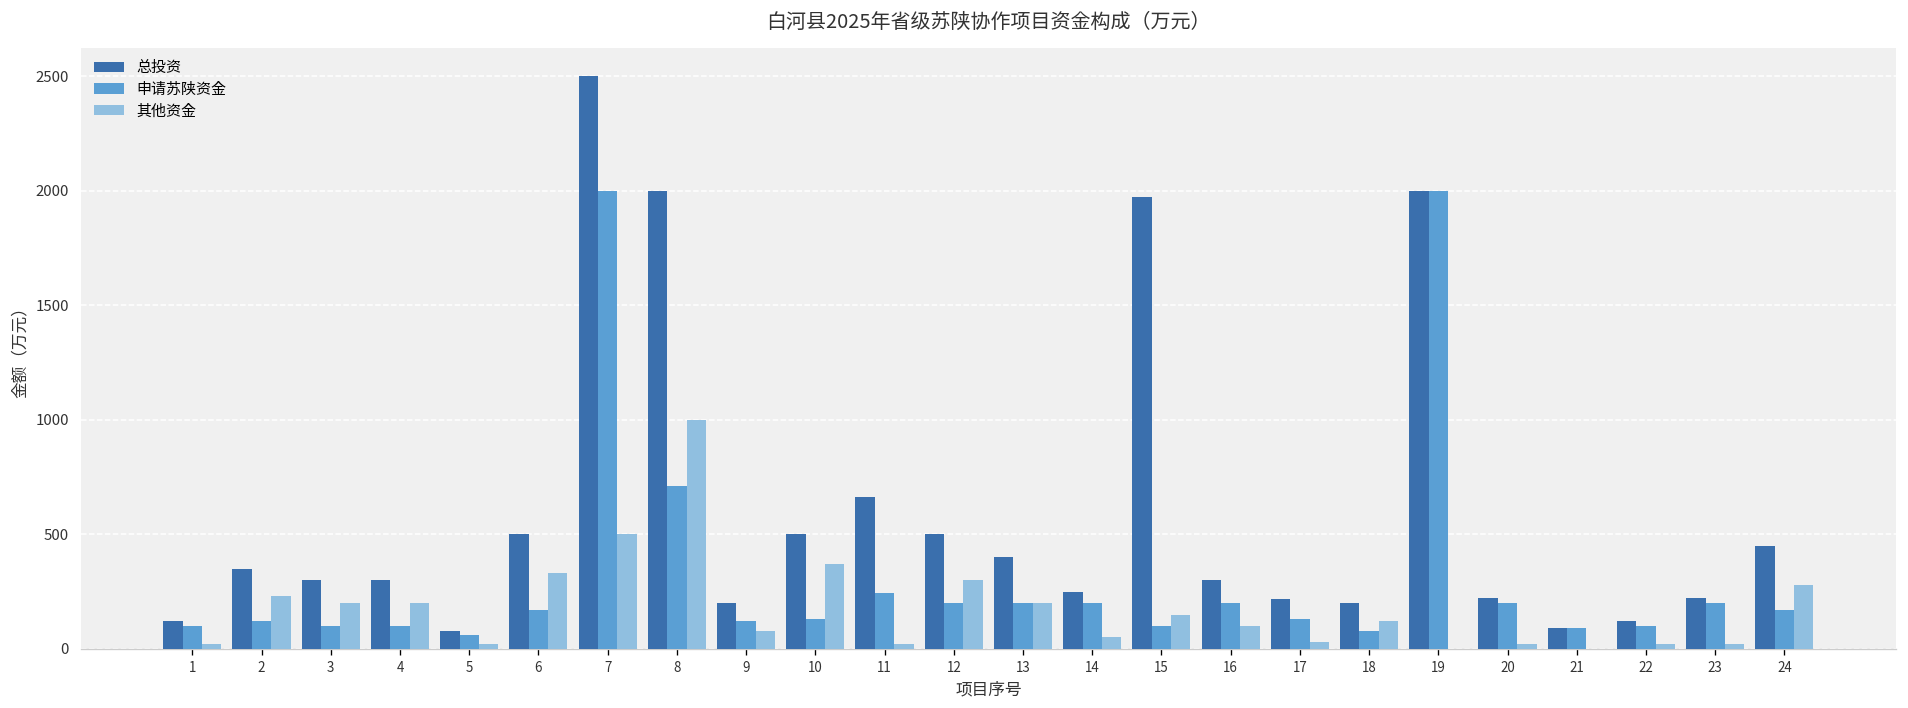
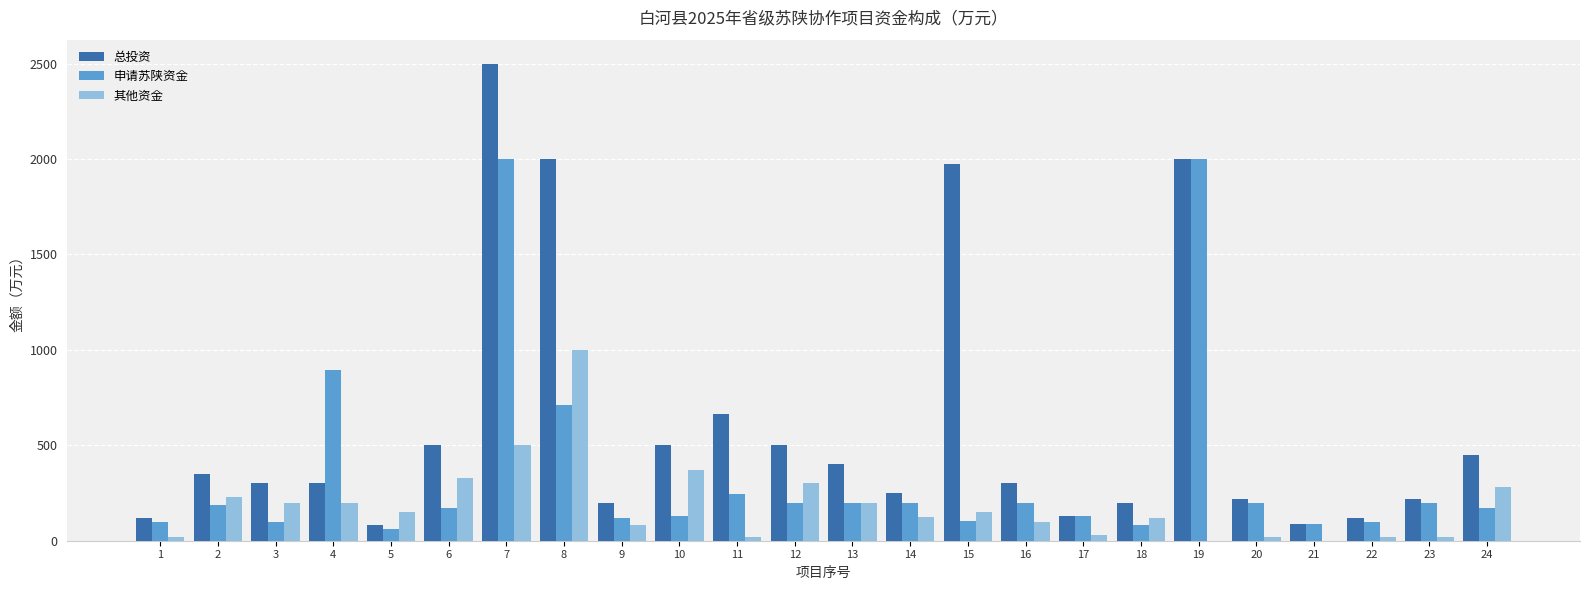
申请苏陕资金, 2: 120 -> 190
申请苏陕资金, 4: 100 -> 900
其他资金, 5: 20 -> 150
其他资金, 14: 50 -> 130
总投资, 17: 220 -> 130
